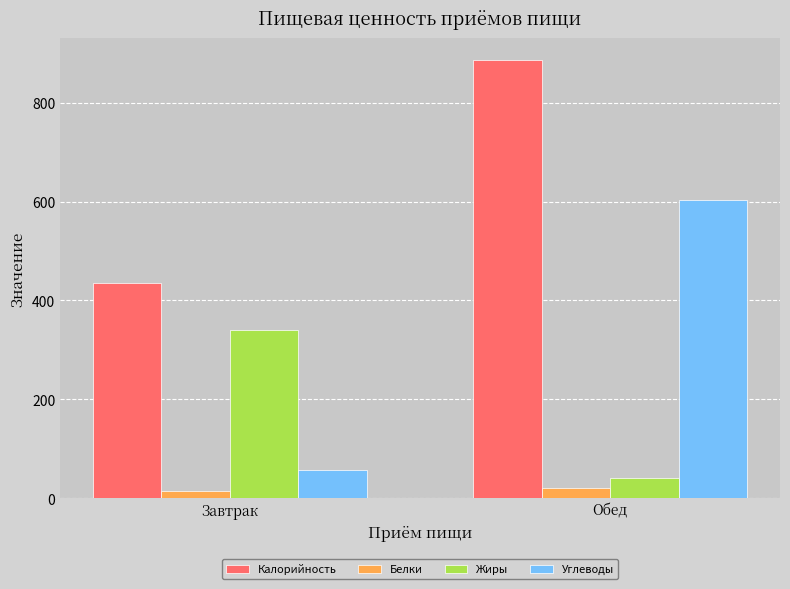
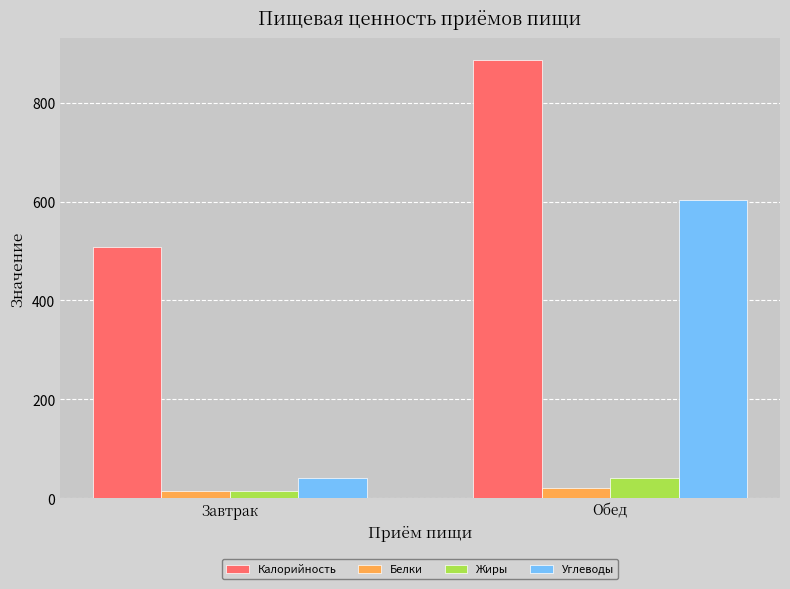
Калорийность, Завтрак: 440 -> 510
Жиры, Завтрак: 340 -> 10
Углеводы, Завтрак: 60 -> 40
